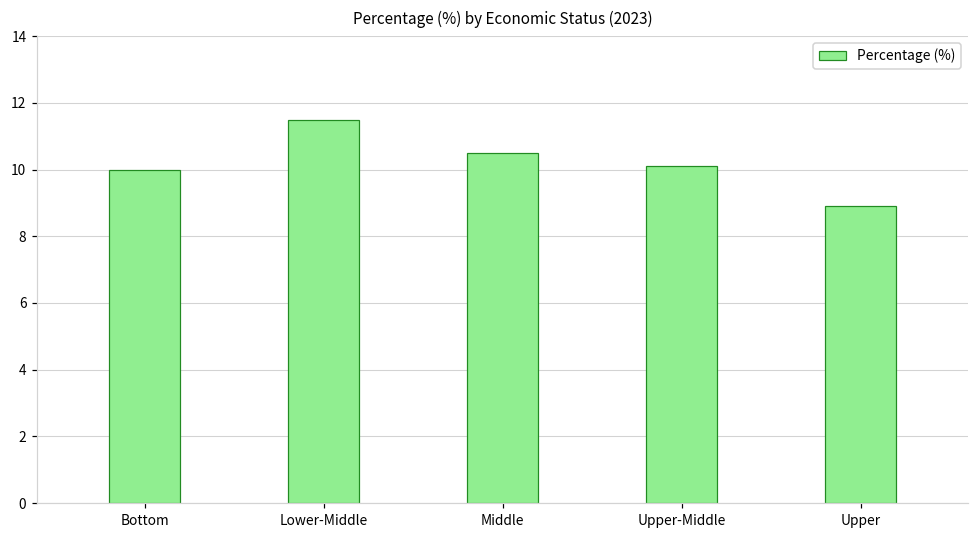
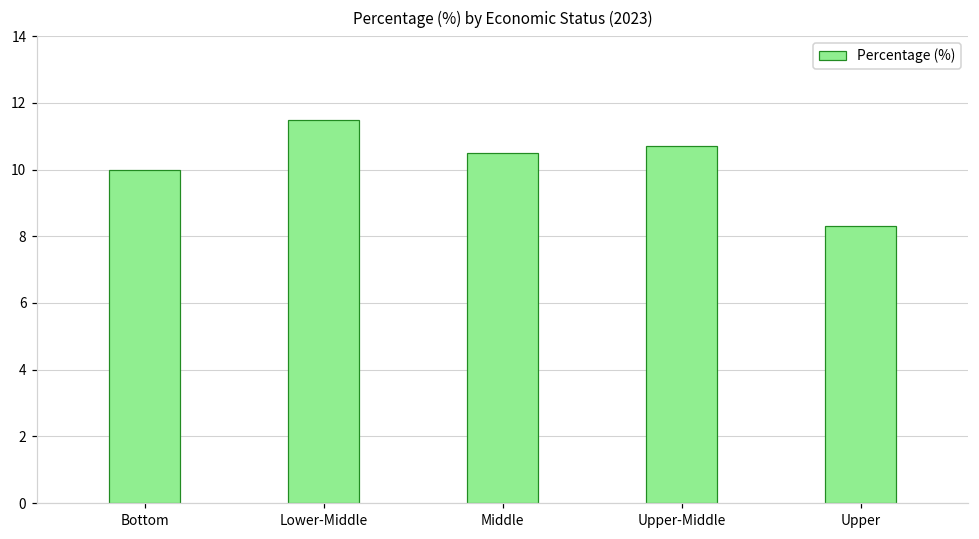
Upper-Middle: 10.1 -> 10.7
Upper: 8.9 -> 8.3
